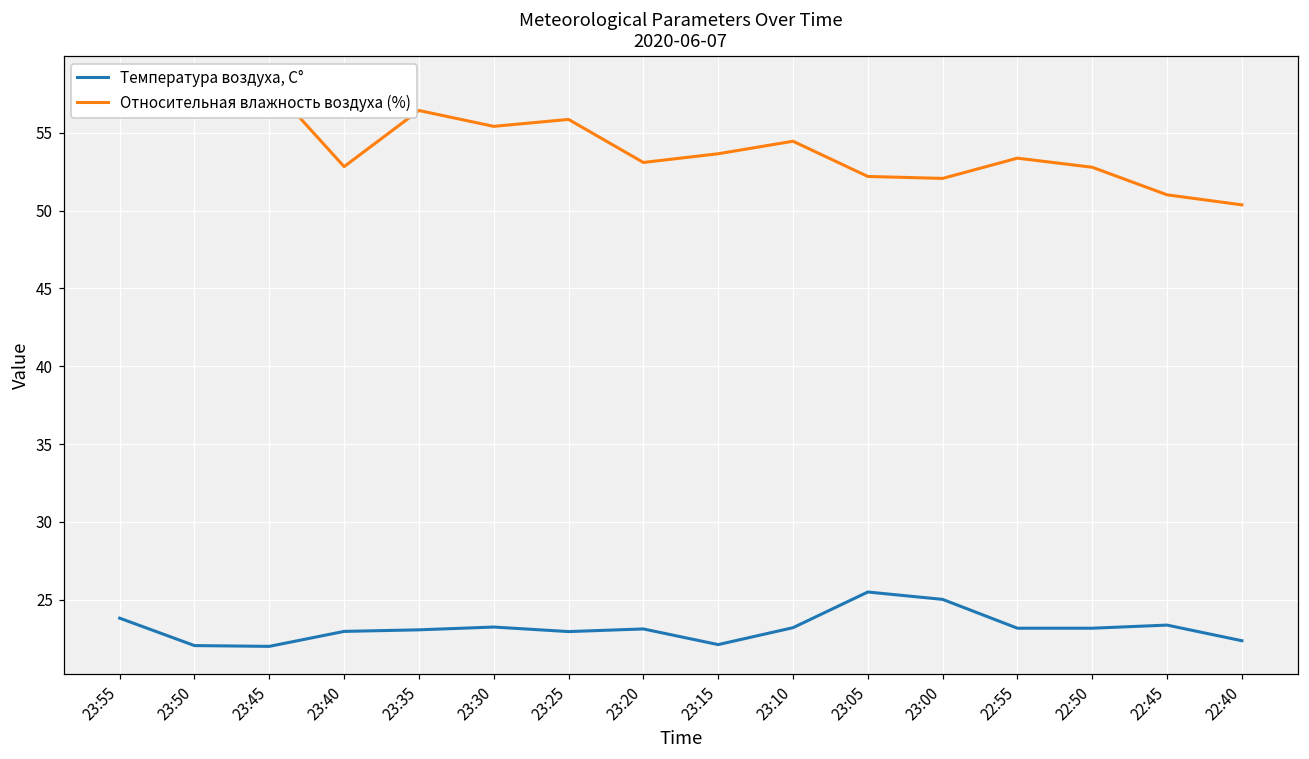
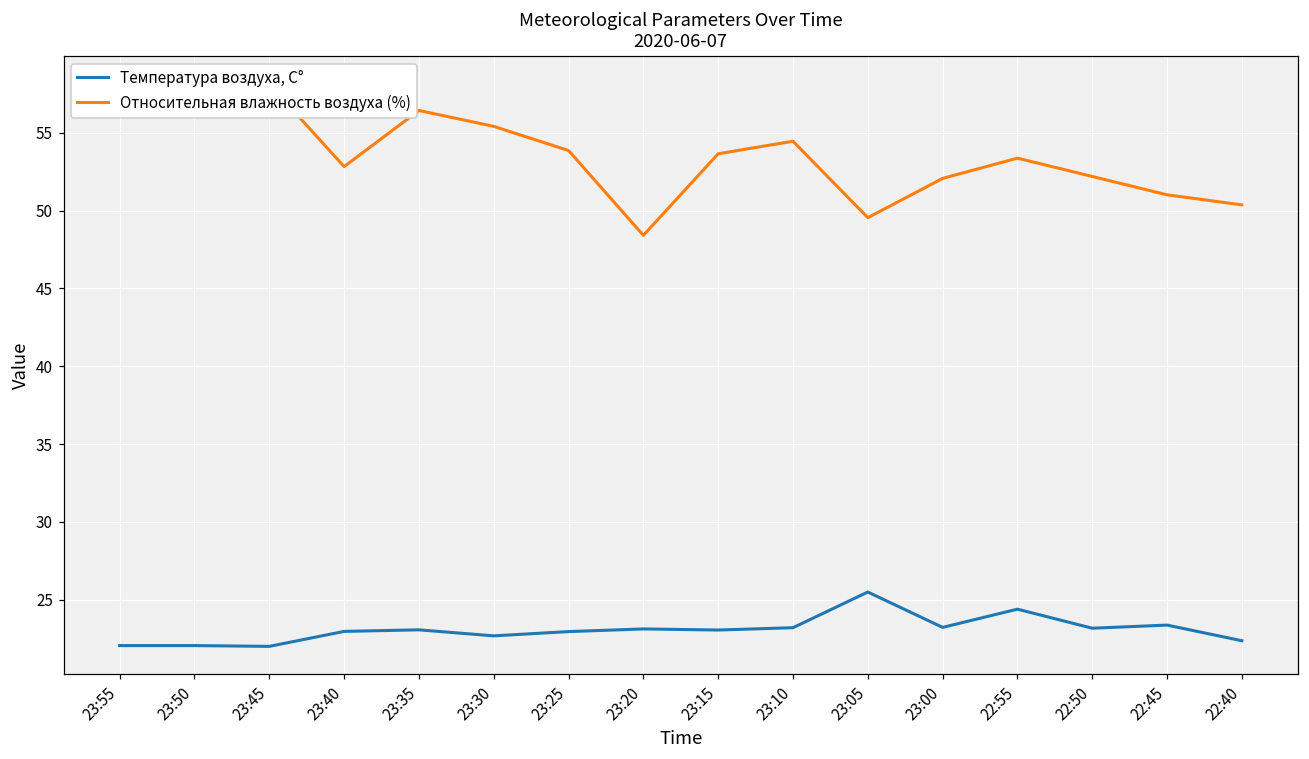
Температура воздуха, С°, 23:55: 23.8 -> 22.0
Температура воздуха, С°, 23:30: 23.2 -> 22.7
Относительная влажность воздуха (%), 23:25: 55.9 -> 53.9
Относительная влажность воздуха (%), 23:20: 53.1 -> 48.4
Температура воздуха, С°, 23:15: 22.1 -> 23.0
Относительная влажность воздуха (%), 23:05: 52.2 -> 49.6
Температура воздуха, С°, 23:00: 25.0 -> 23.2
Температура воздуха, С°, 22:55: 23.2 -> 24.4
Относительная влажность воздуха (%), 22:50: 52.8 -> 52.2
